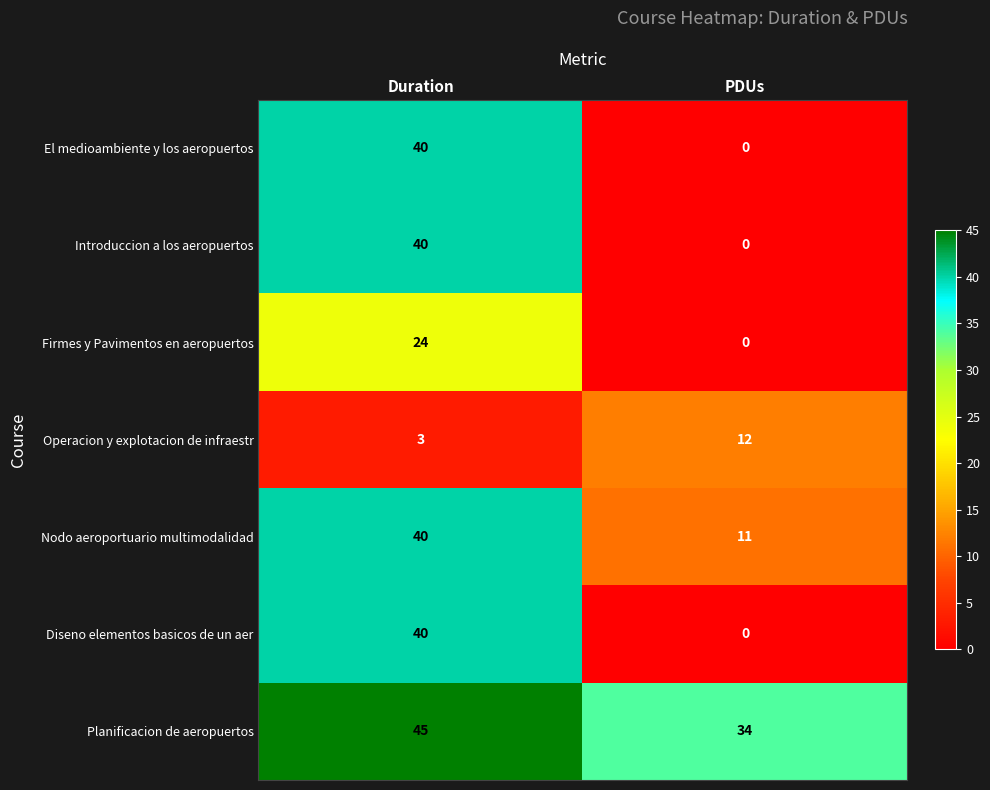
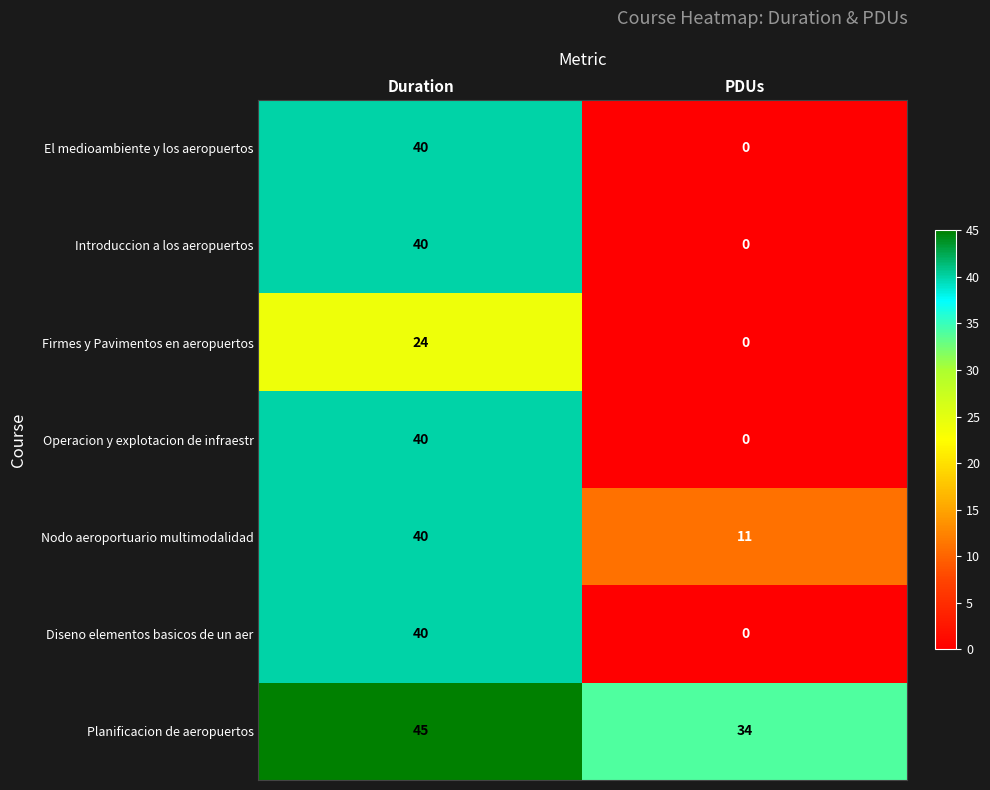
Operacion y explotacion de infraestr, Duration: 3 -> 40
Operacion y explotacion de infraestr, PDUs: 12 -> 0
